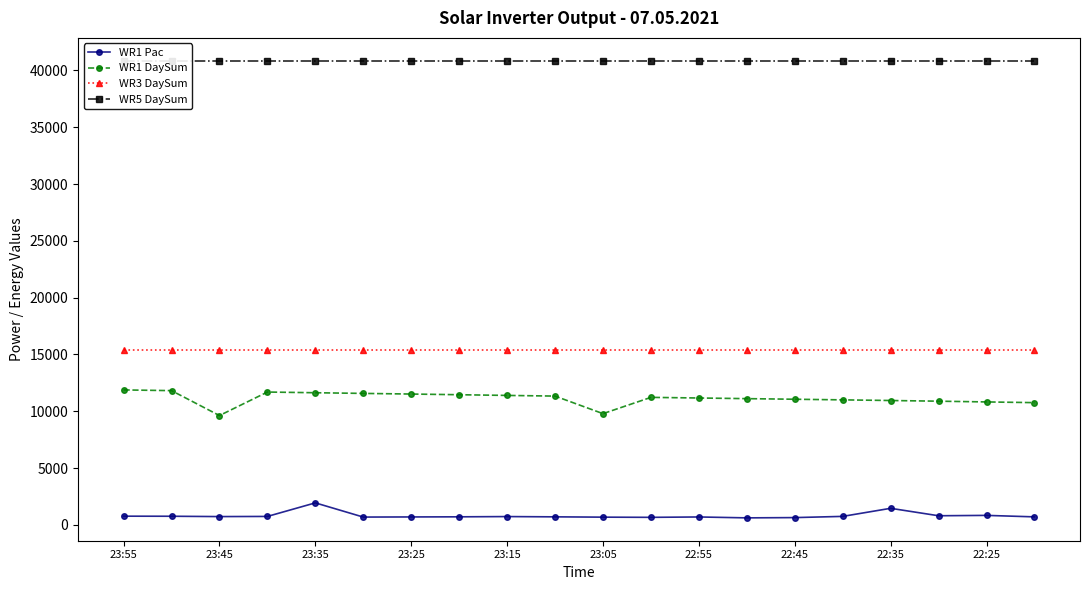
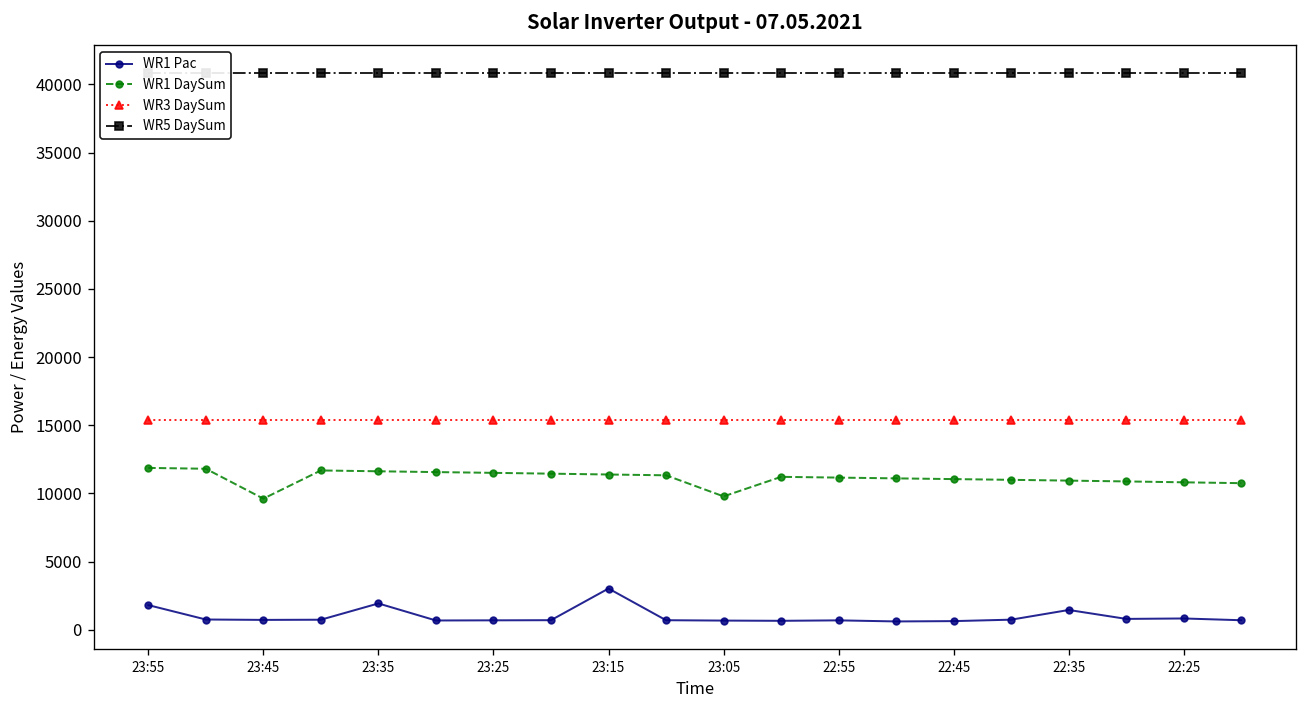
WR1 Pac, 23:55: 800 -> 1800
WR1 Pac, 23:15: 700 -> 3000
